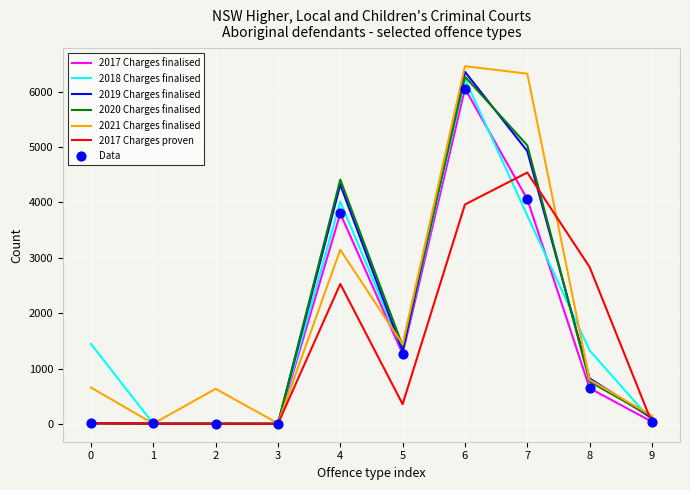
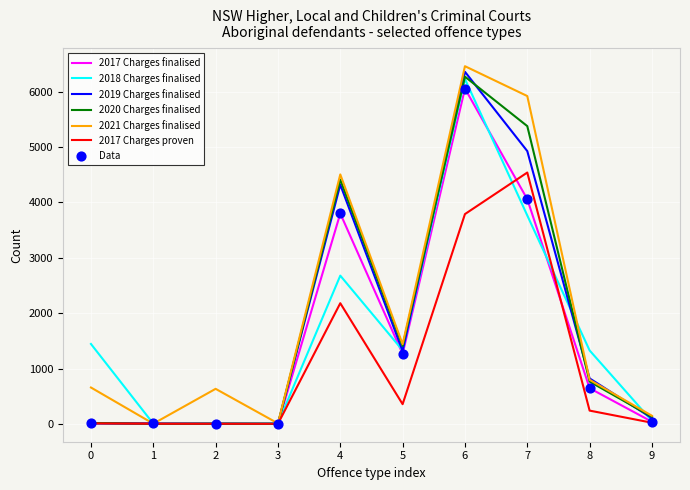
2018 Charges finalised, 4: 4000 -> 2700
2021 Charges finalised, 4: 3100 -> 4500
2017 Charges proven, 4: 2500 -> 2200
2017 Charges proven, 6: 4000 -> 3800
2020 Charges finalised, 7: 5000 -> 5400
2021 Charges finalised, 7: 6300 -> 5900
2017 Charges proven, 8: 2800 -> 200
